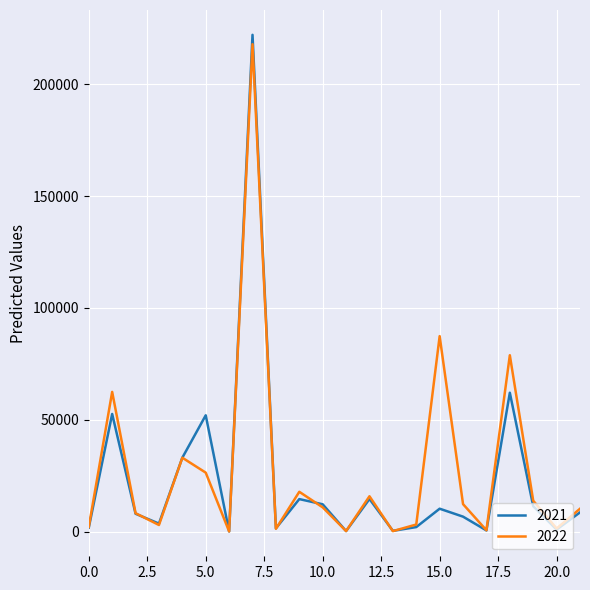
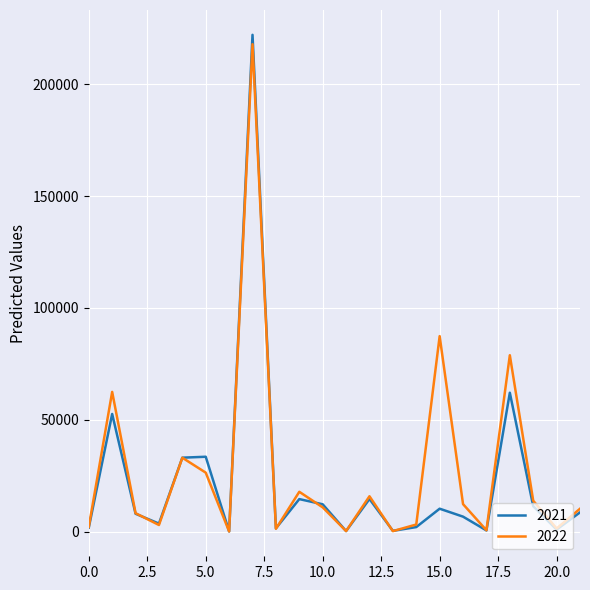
2021, 5.0: 52000 -> 33000
